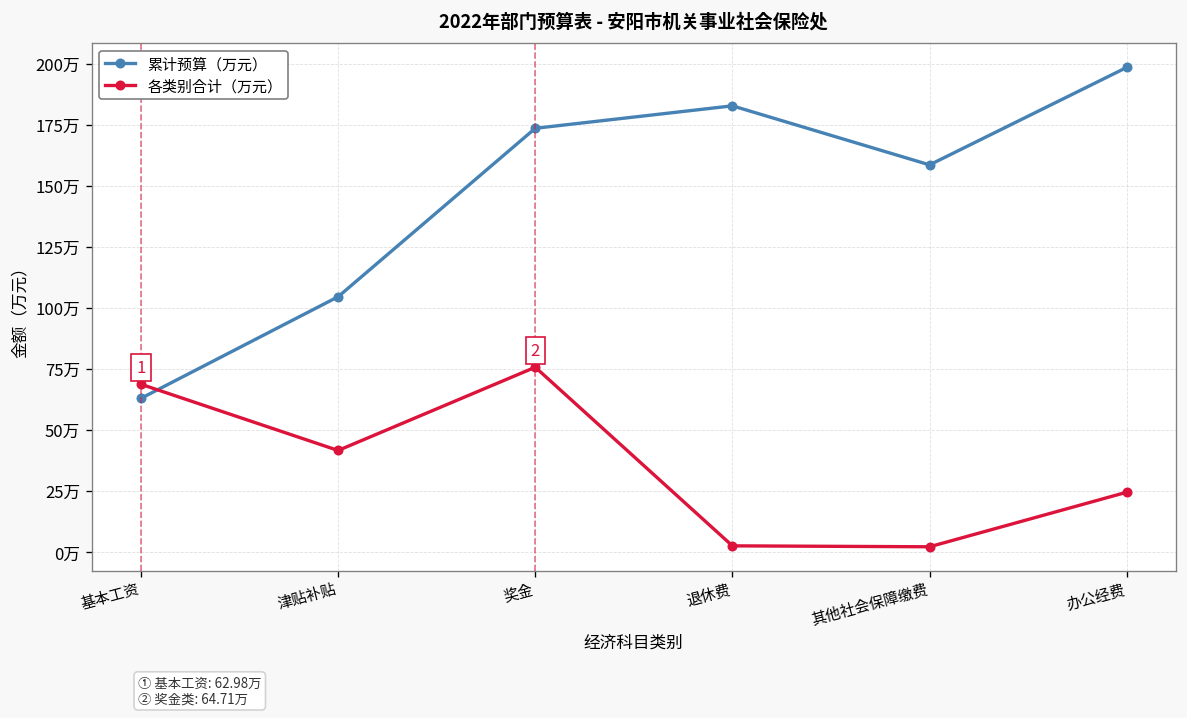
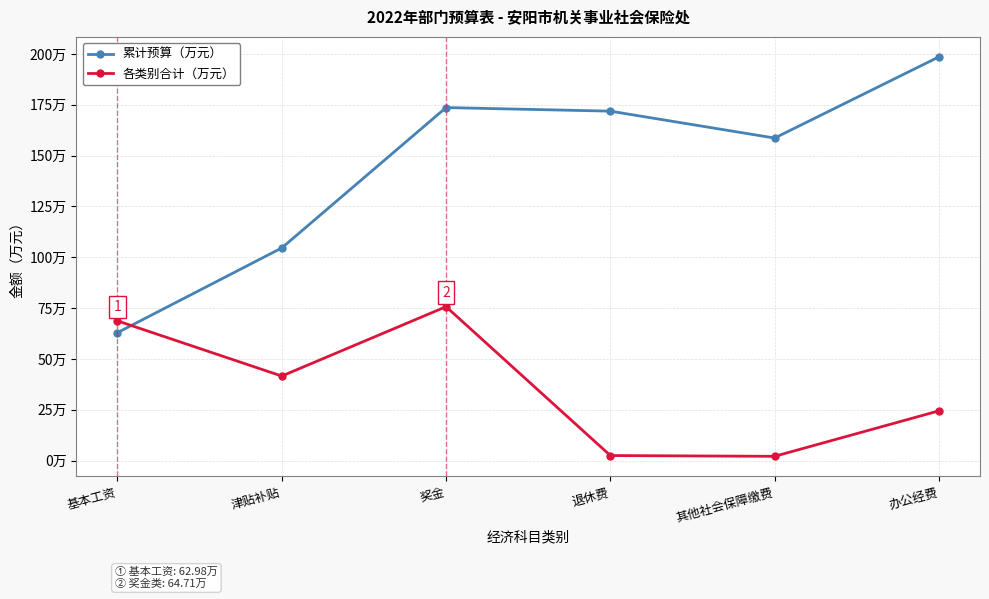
累计预算（万元）, 退休费: 183万 -> 172万
